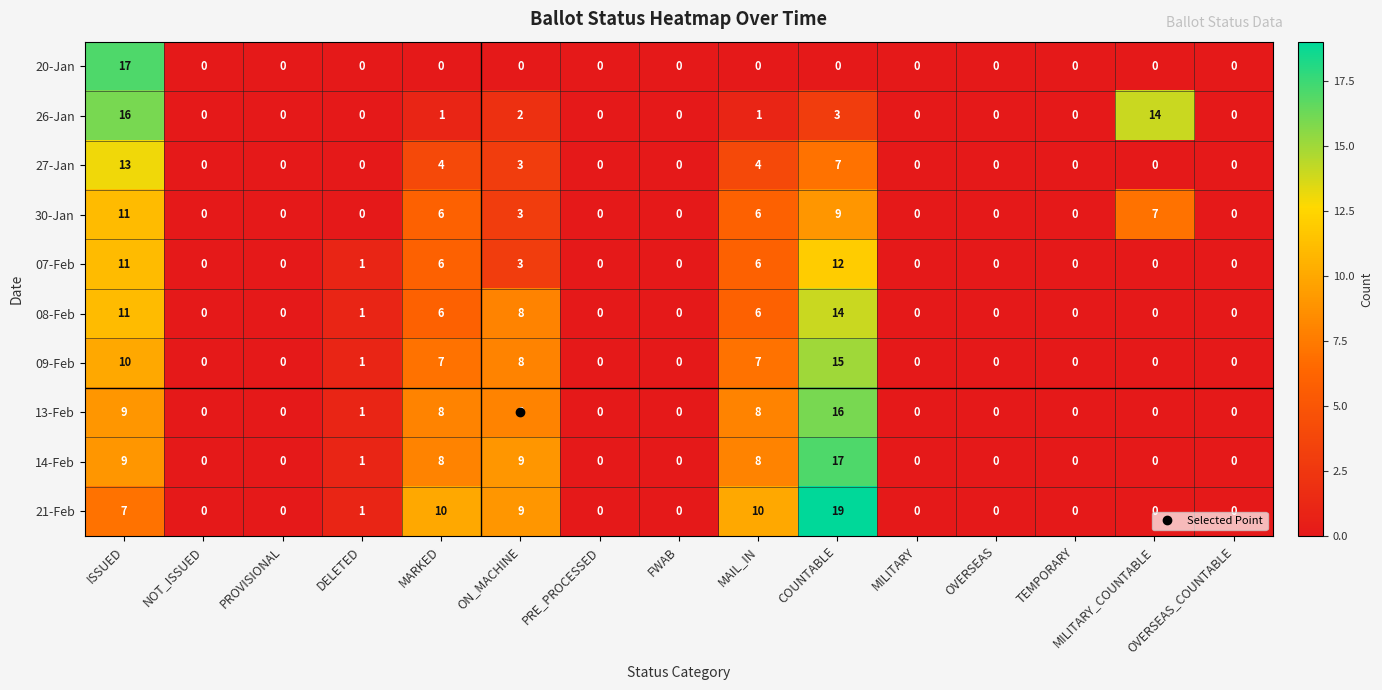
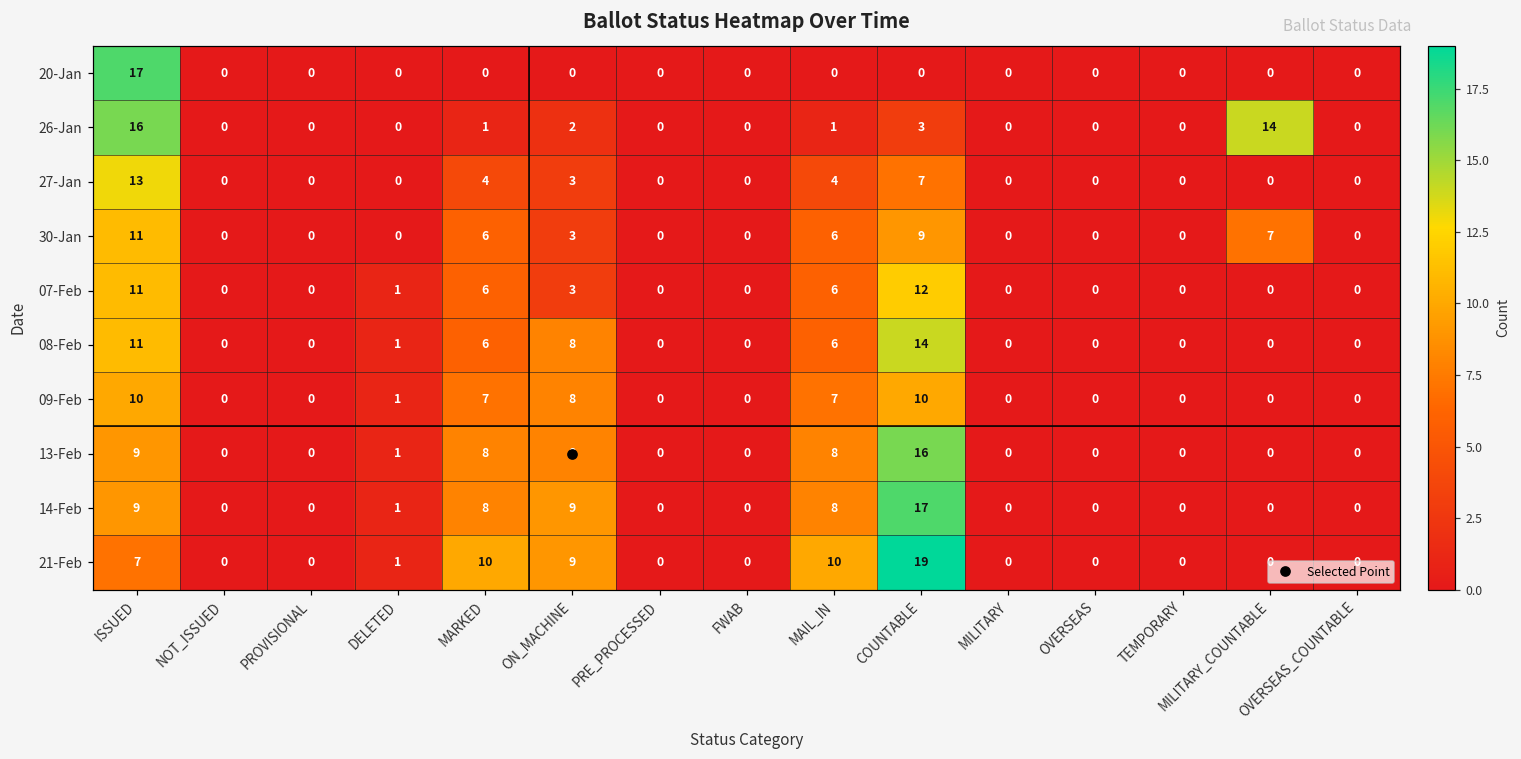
09-Feb, COUNTABLE: 15 -> 10
